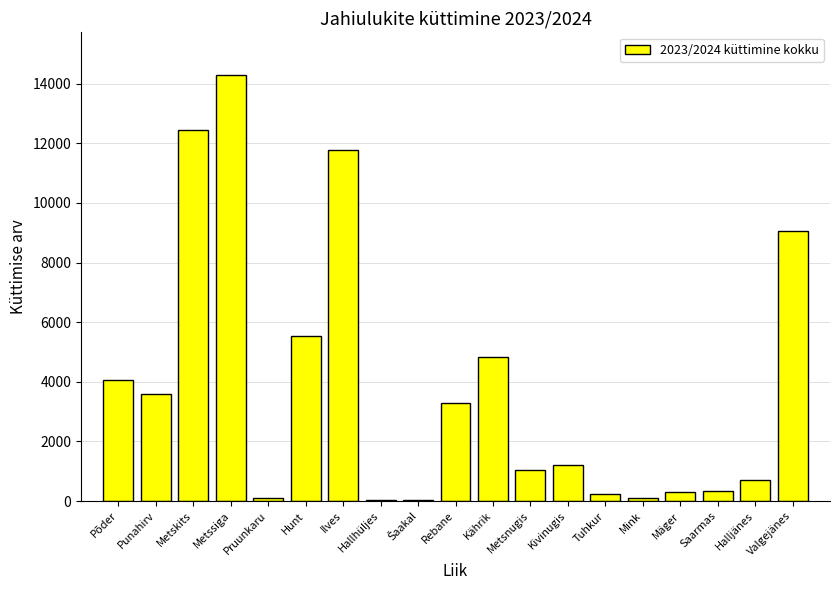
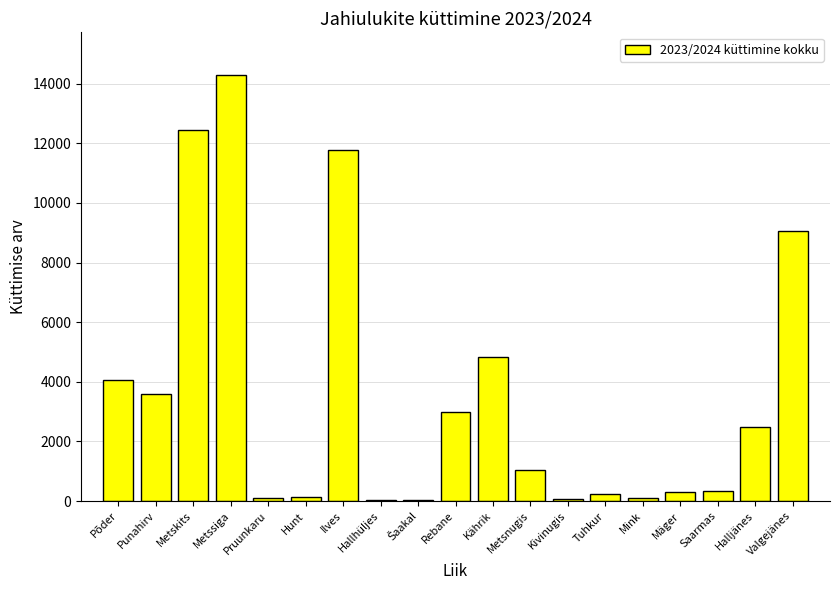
Hunt: 5600 -> 100
Rebane: 3300 -> 3000
Kivinugis: 1200 -> 100
Halljänes: 700 -> 2500
